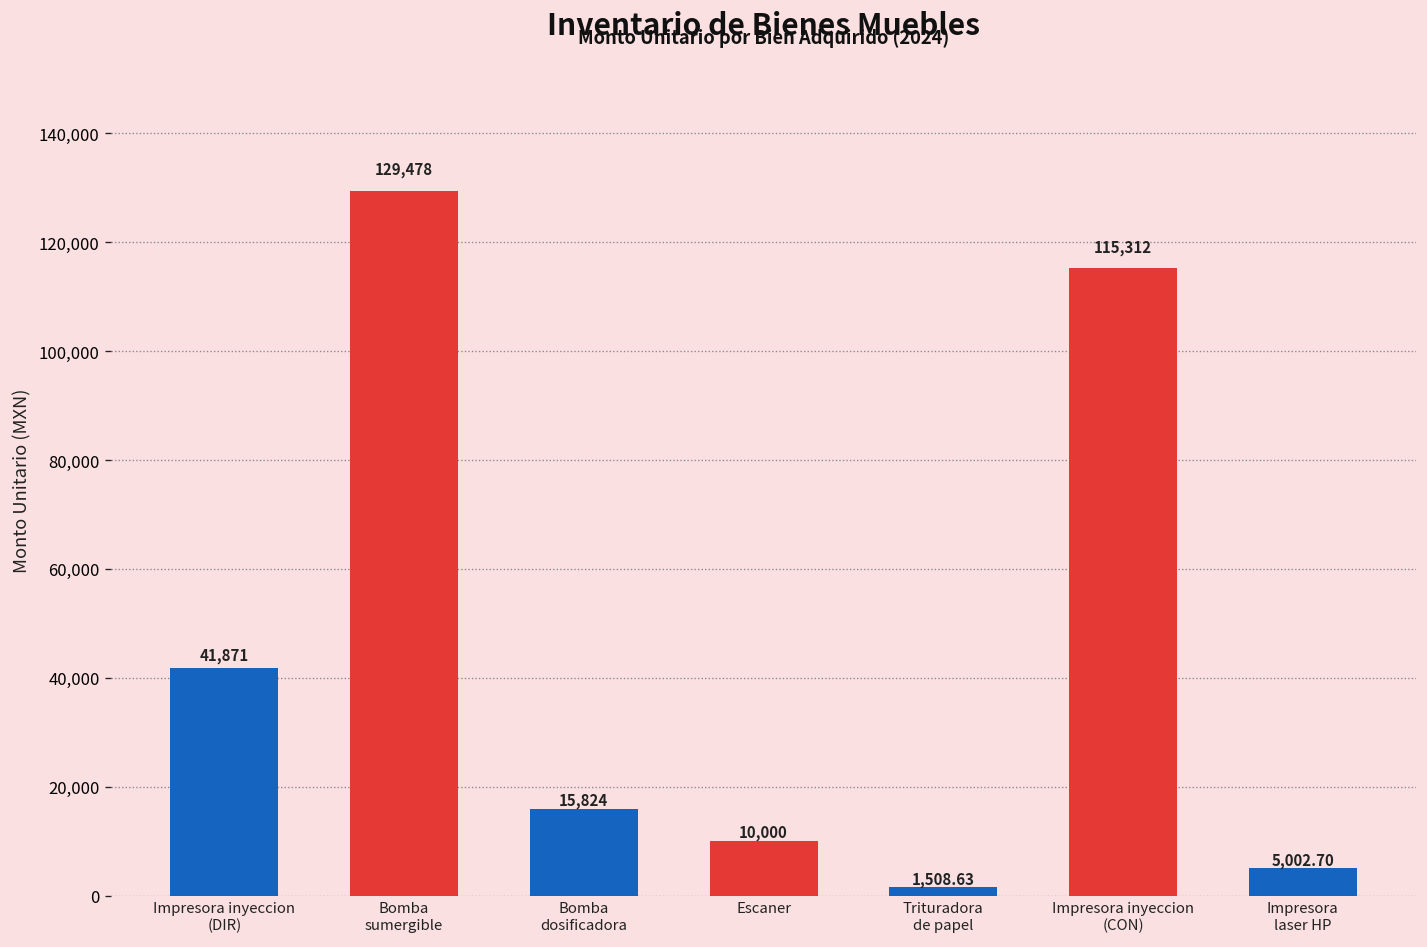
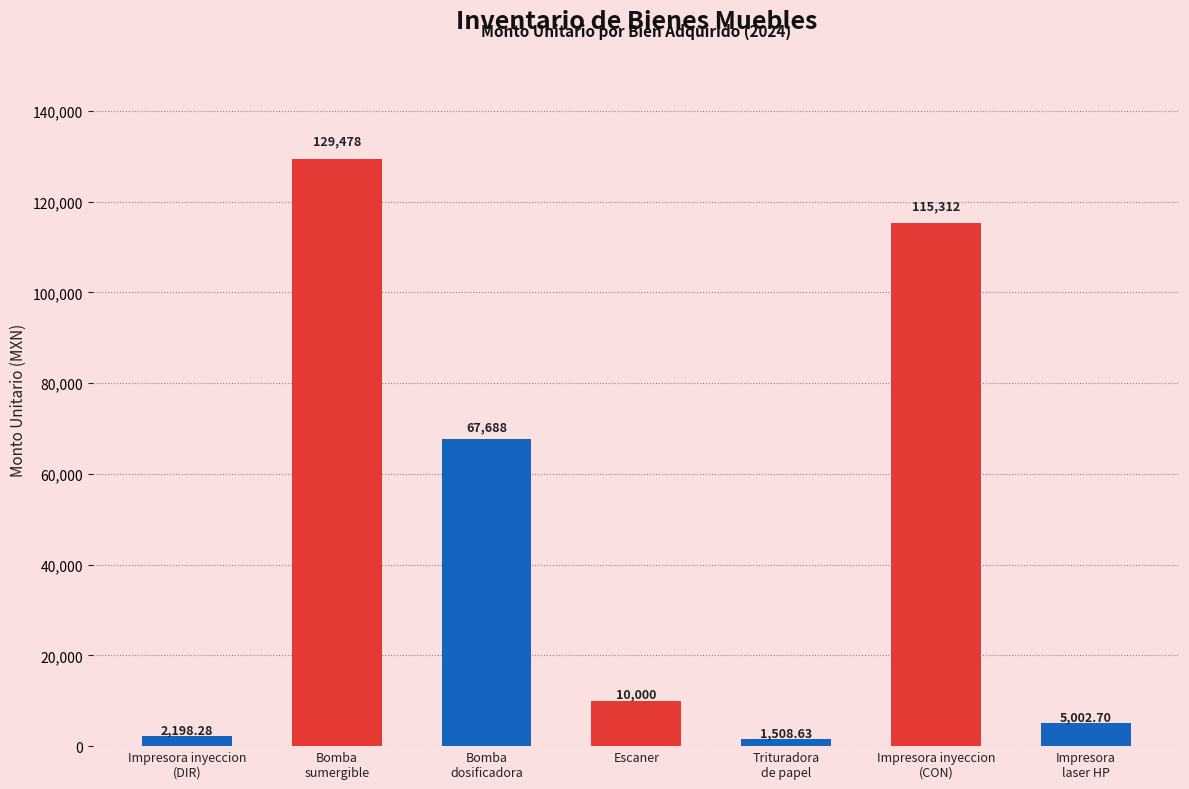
Impresora inyeccion (DIR): 41,871 -> 2,198.28
Bomba dosificadora: 15,824 -> 67,688
